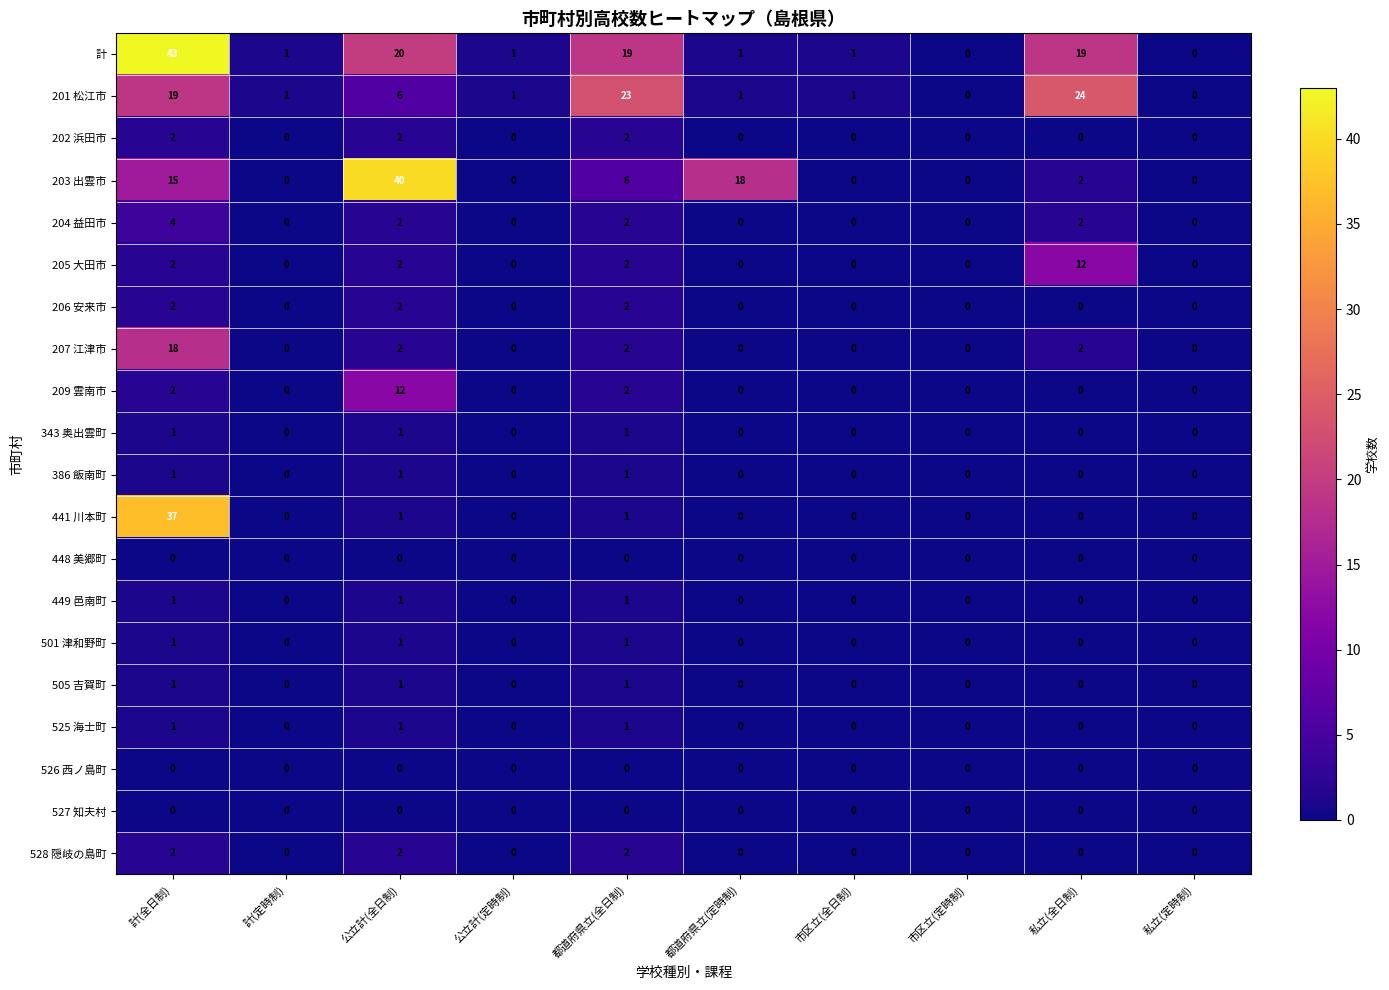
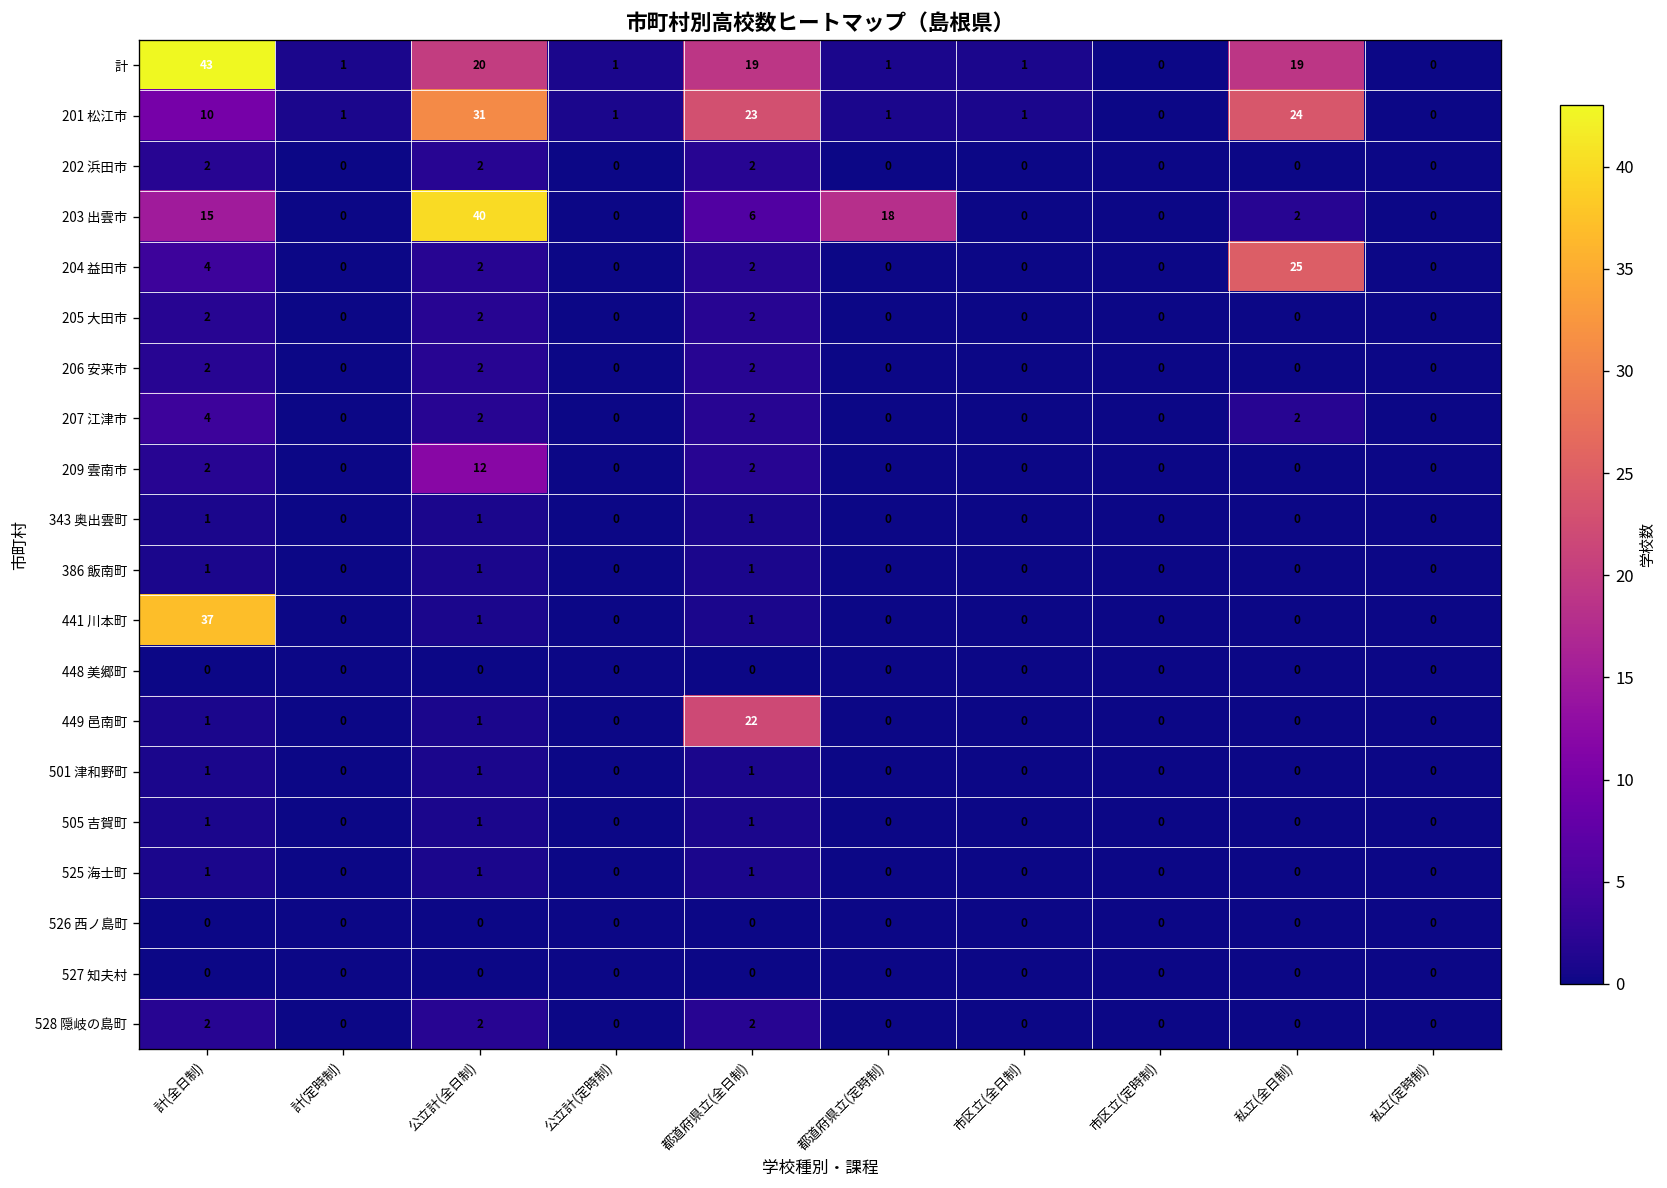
201 松江市, 計(全日制): 19 -> 10
201 松江市, 公立計(全日制): 6 -> 31
204 益田市, 私立(全日制): 2 -> 25
205 大田市, 私立(全日制): 12 -> 0
207 江津市, 計(全日制): 18 -> 4
449 邑南町, 都道府県立(全日制): 1 -> 22
